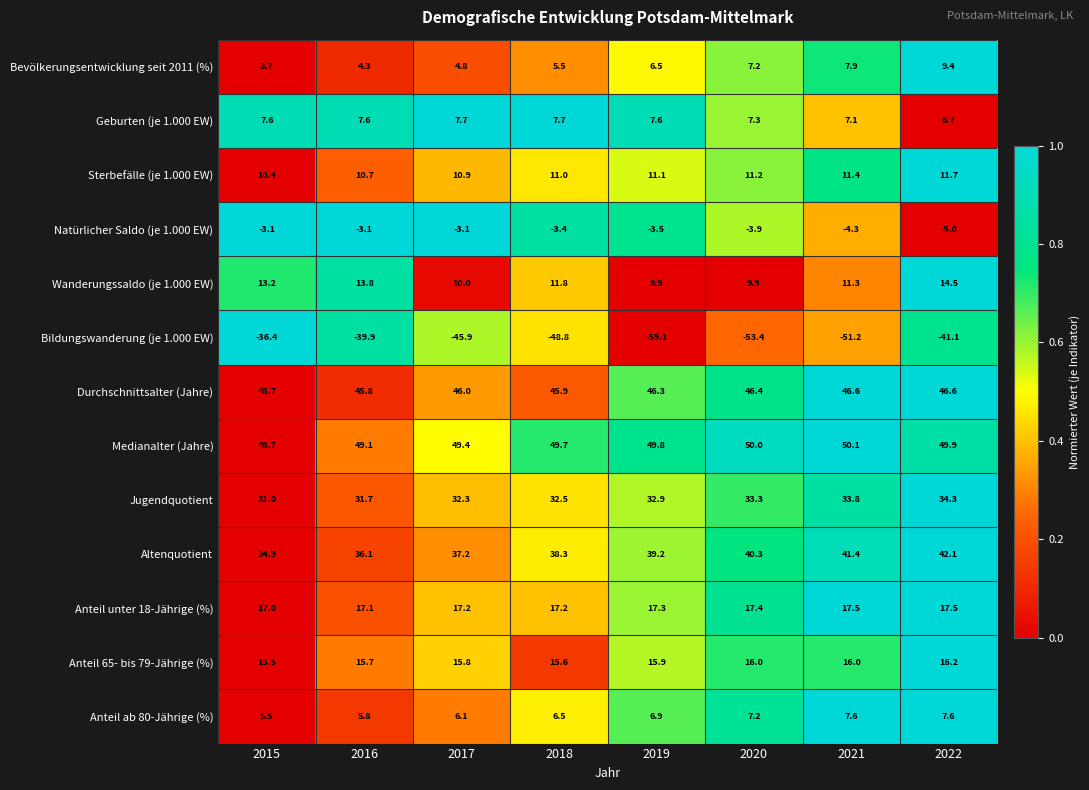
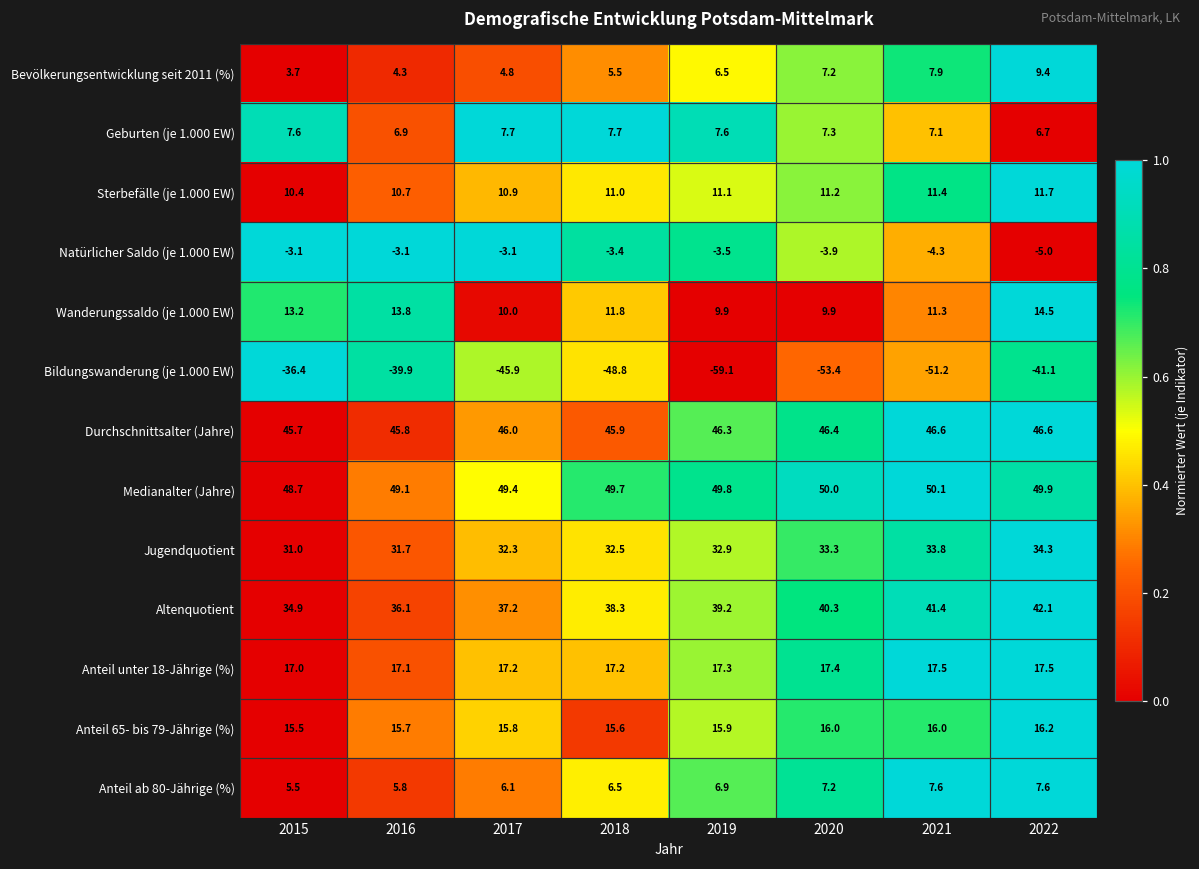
Geburten (je 1.000 EW), 2016: 7.6 -> 6.9
